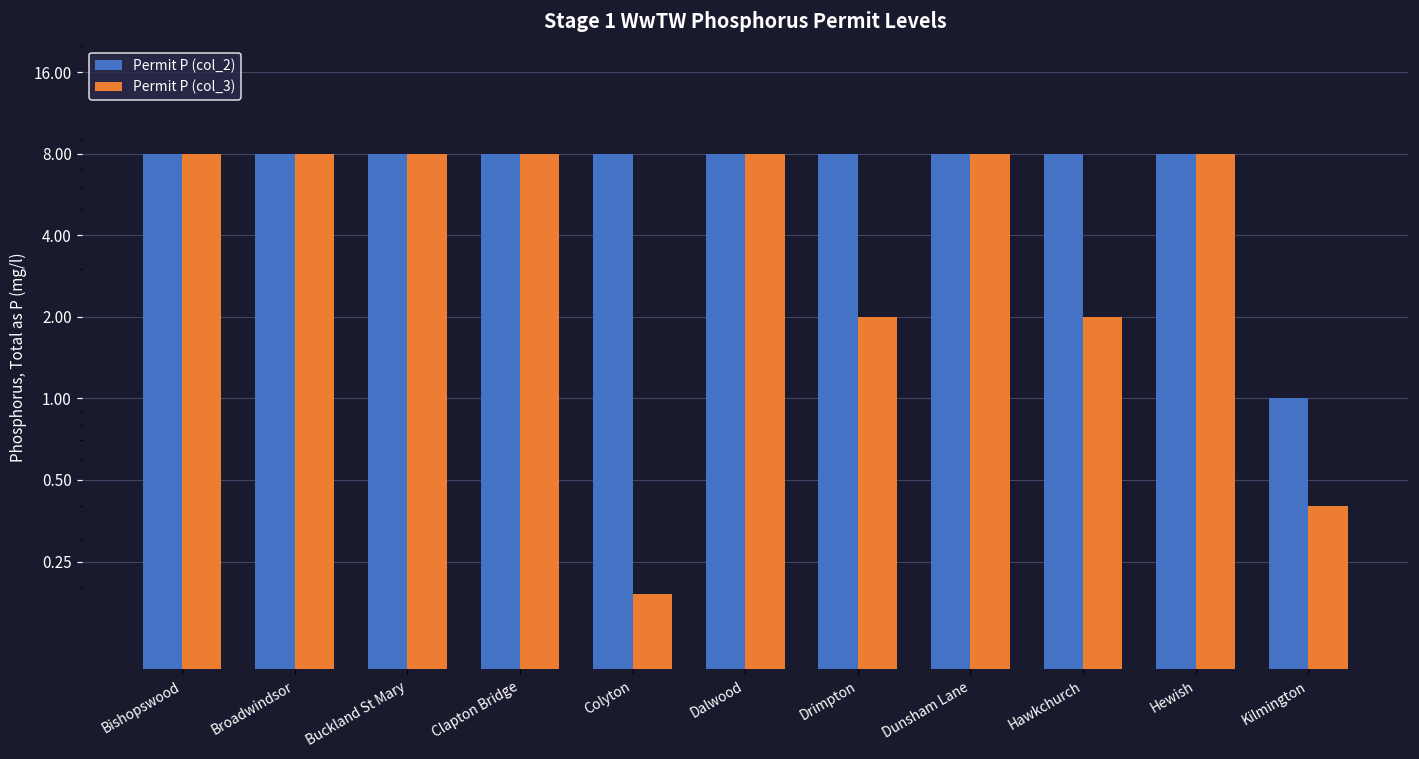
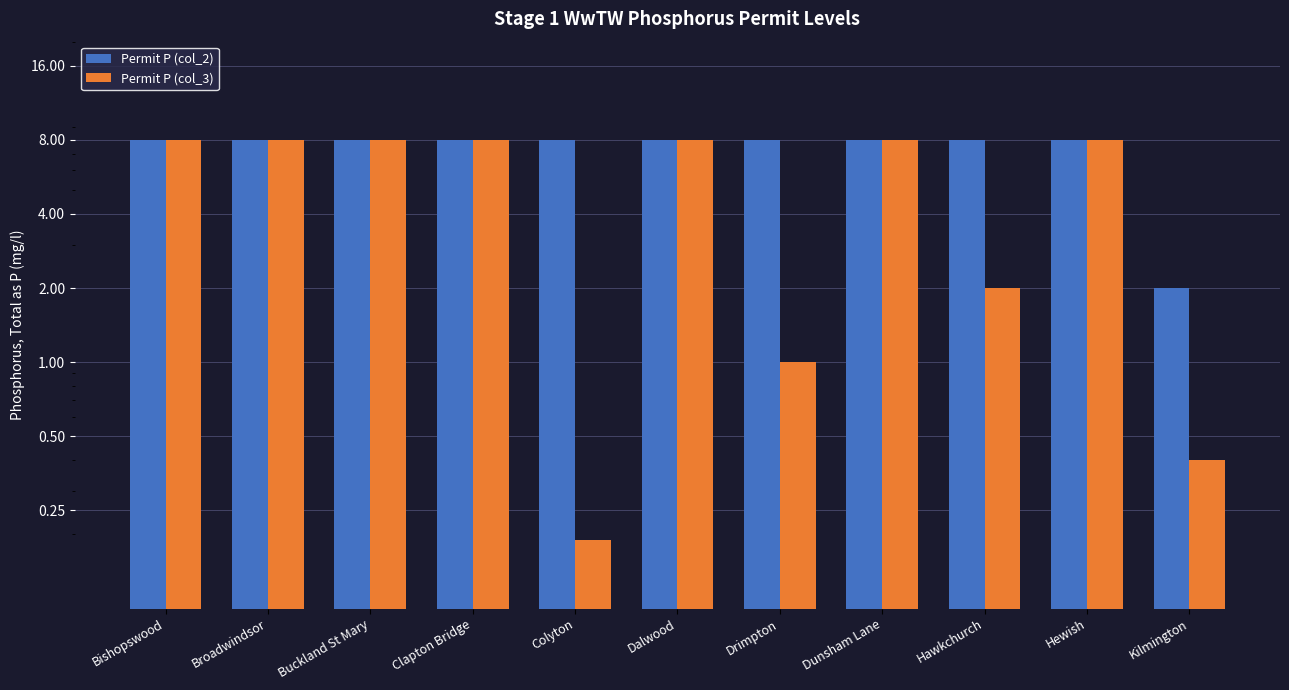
Permit P (col_3), Drimpton: 2 -> 1
Permit P (col_2), Kilmington: 1 -> 2
